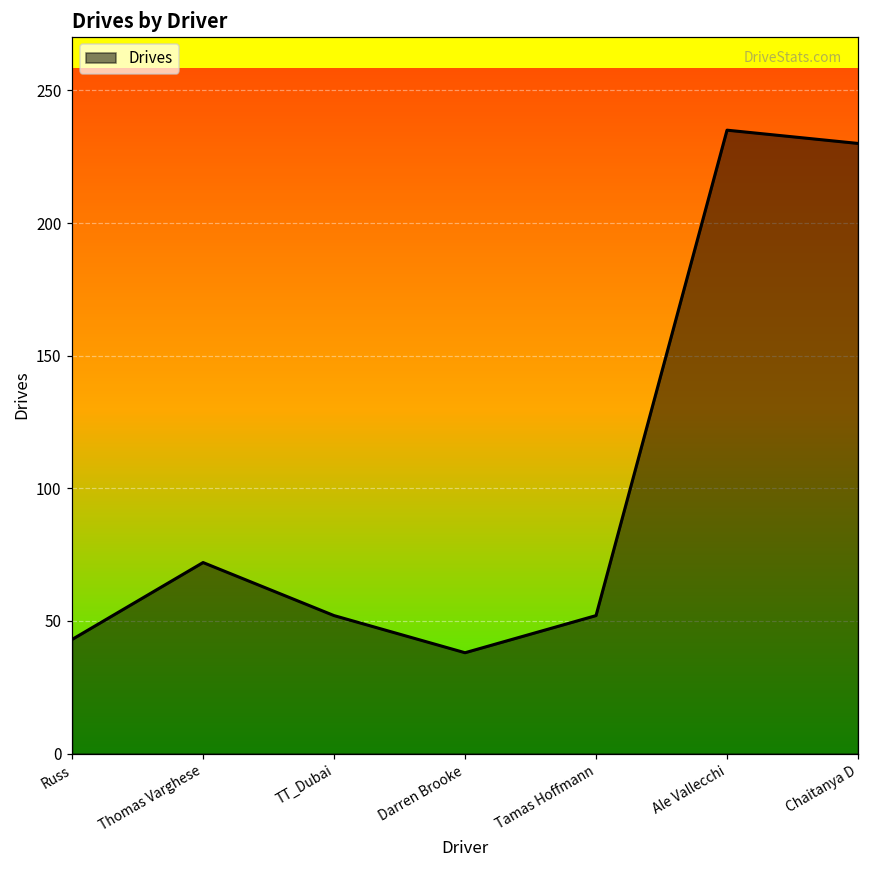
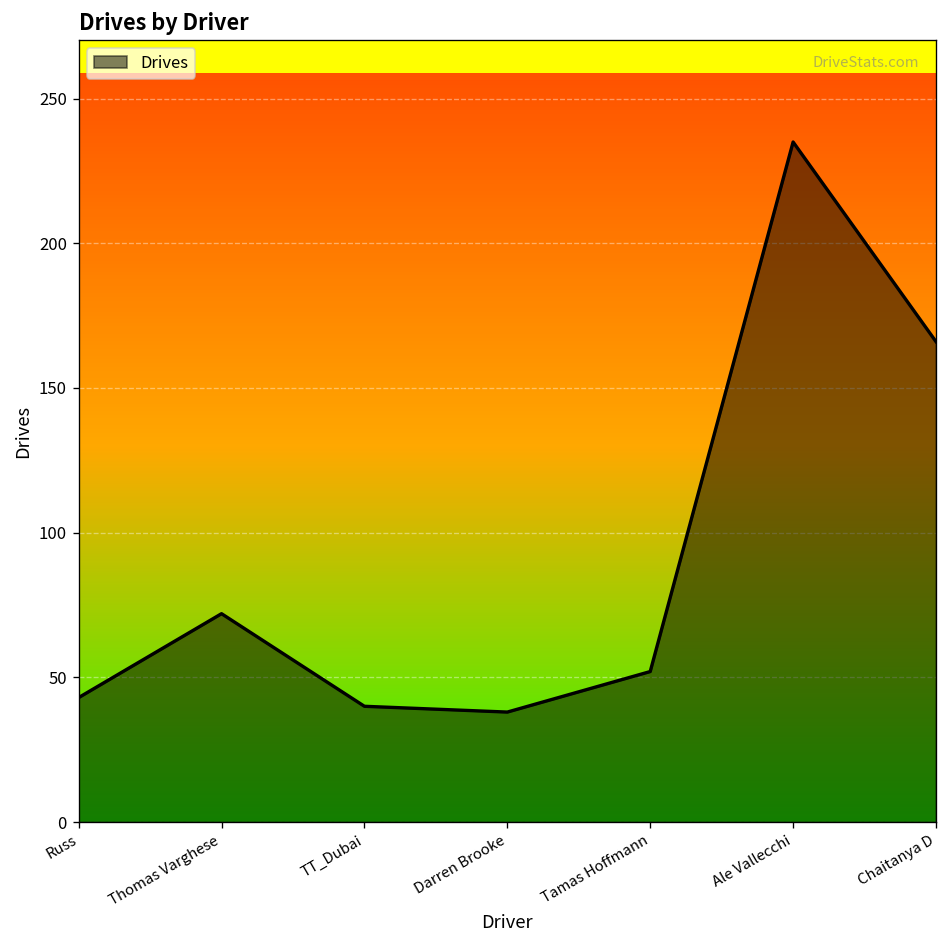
TT_Dubai: 52 -> 40
Chaitanya D: 230 -> 166
